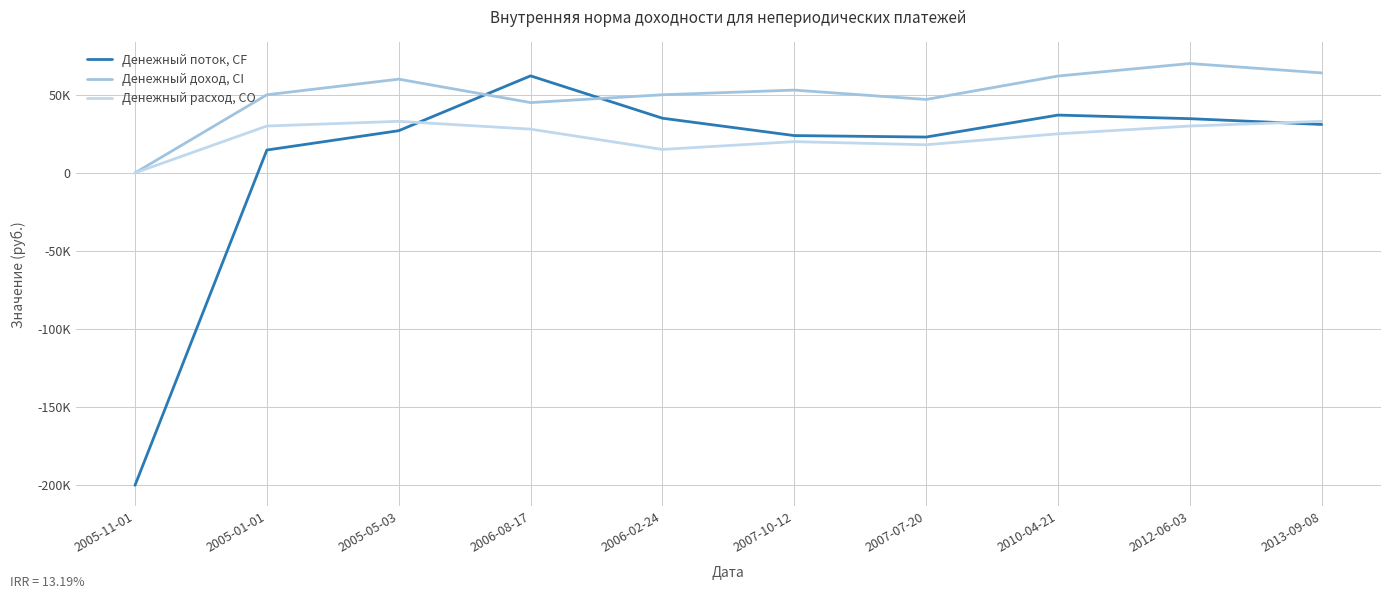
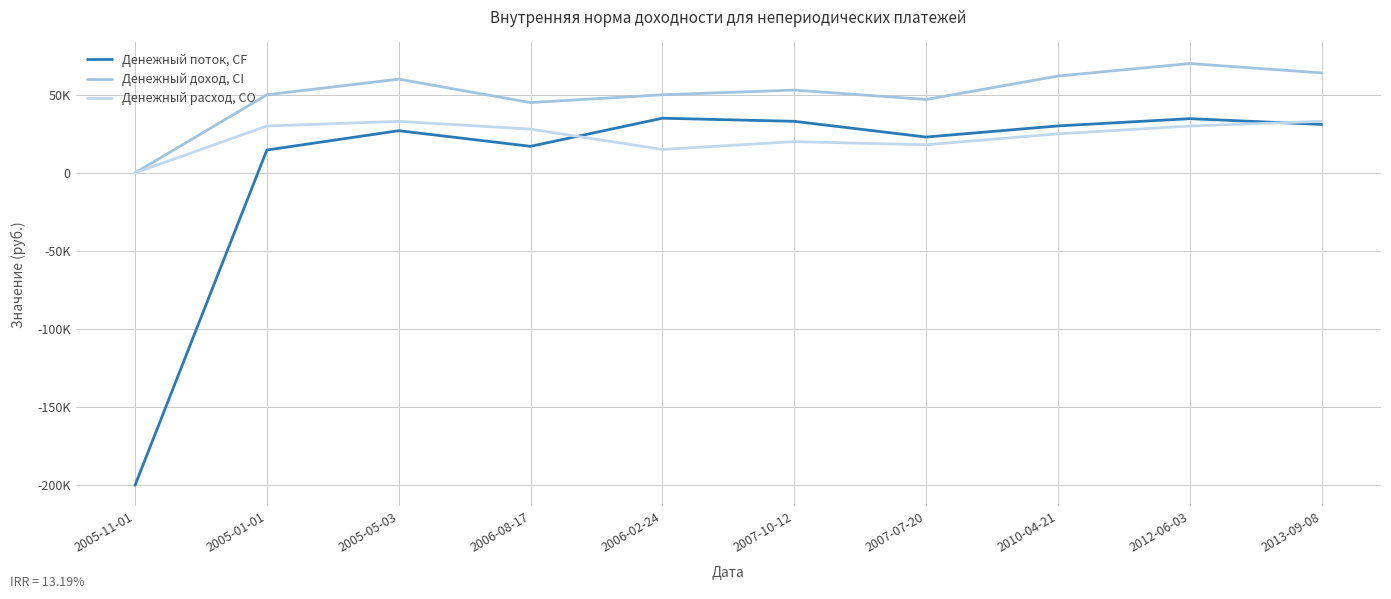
Денежный поток, CF, 2006-08-17: 62000 -> 17000
Денежный поток, CF, 2007-10-12: 24000 -> 33000
Денежный поток, CF, 2010-04-21: 37000 -> 30000
